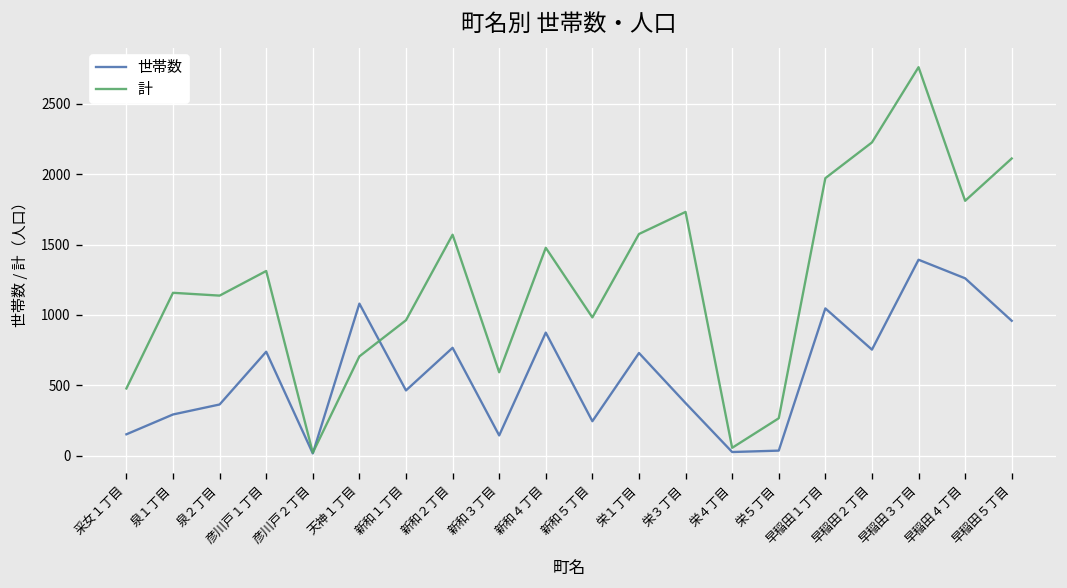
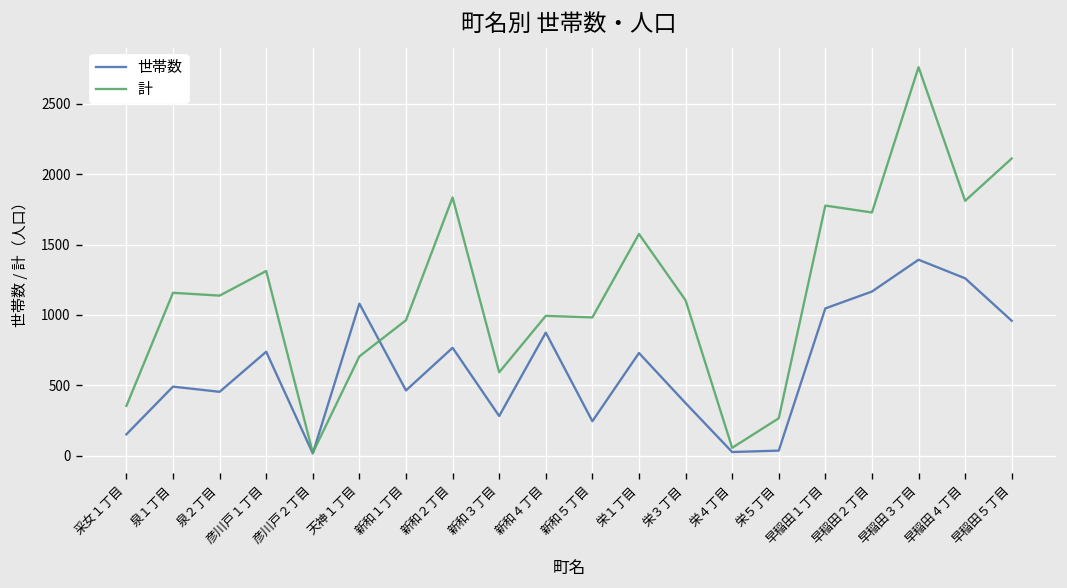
計, 采女１丁目: 480 -> 350
世帯数, 泉１丁目: 290 -> 490
世帯数, 泉２丁目: 360 -> 450
計, 新和２丁目: 1570 -> 1840
世帯数, 新和３丁目: 140 -> 280
計, 新和４丁目: 1480 -> 990
計, 栄３丁目: 1730 -> 1100
計, 早稲田１丁目: 1970 -> 1780
世帯数, 早稲田２丁目: 750 -> 1170
計, 早稲田２丁目: 2230 -> 1730
